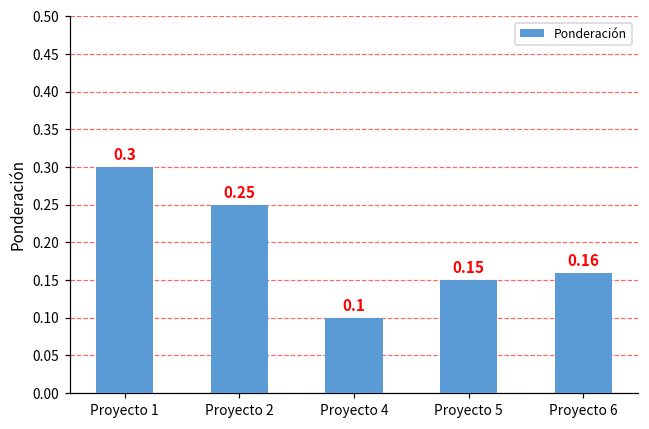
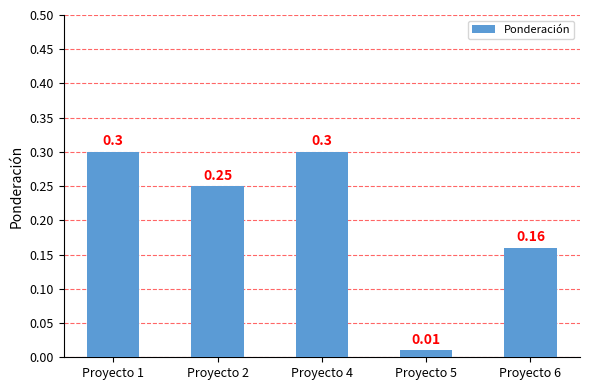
Proyecto 4: 0.1 -> 0.3
Proyecto 5: 0.15 -> 0.01
